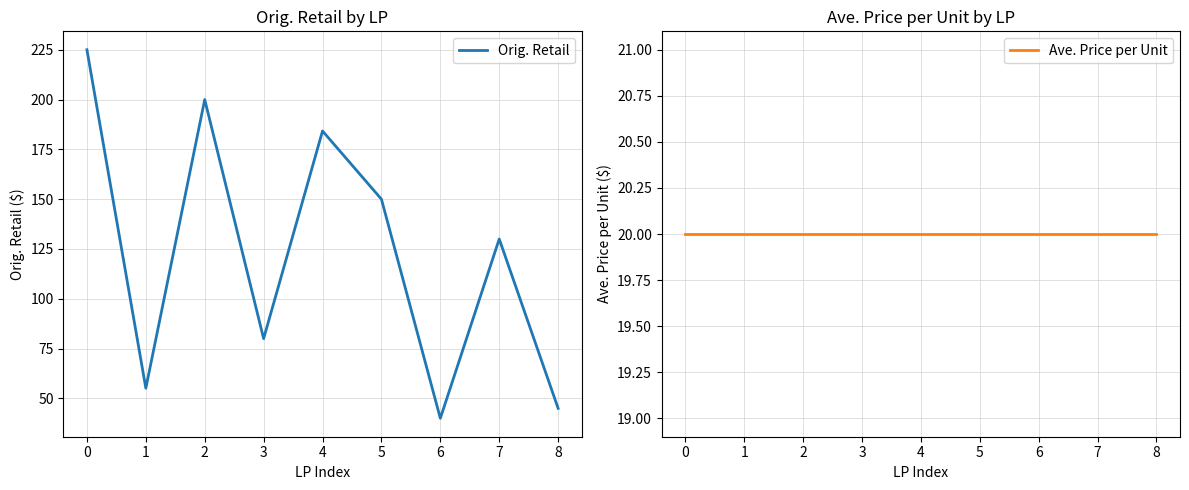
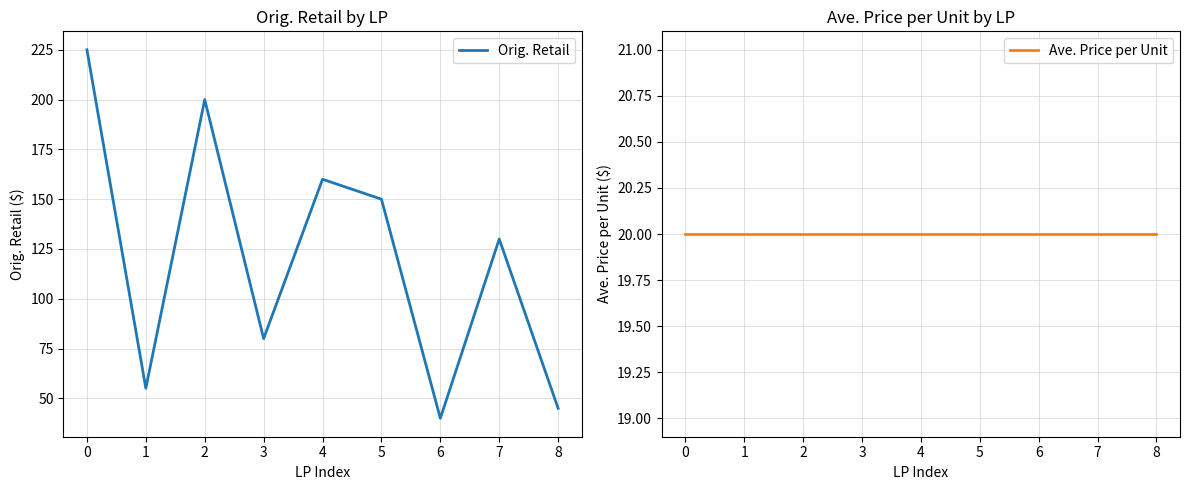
Orig. Retail by LP, 4: 184 -> 160
